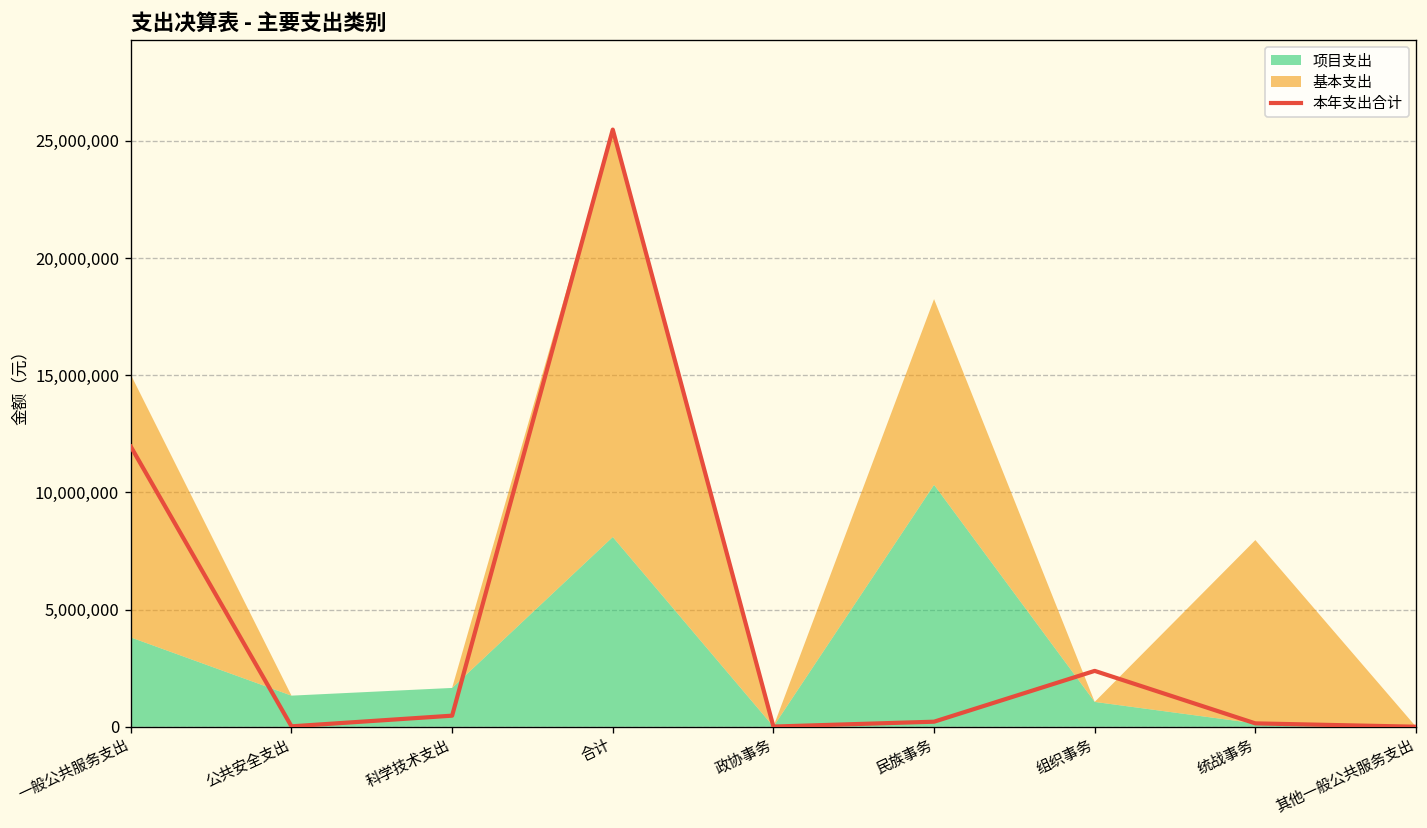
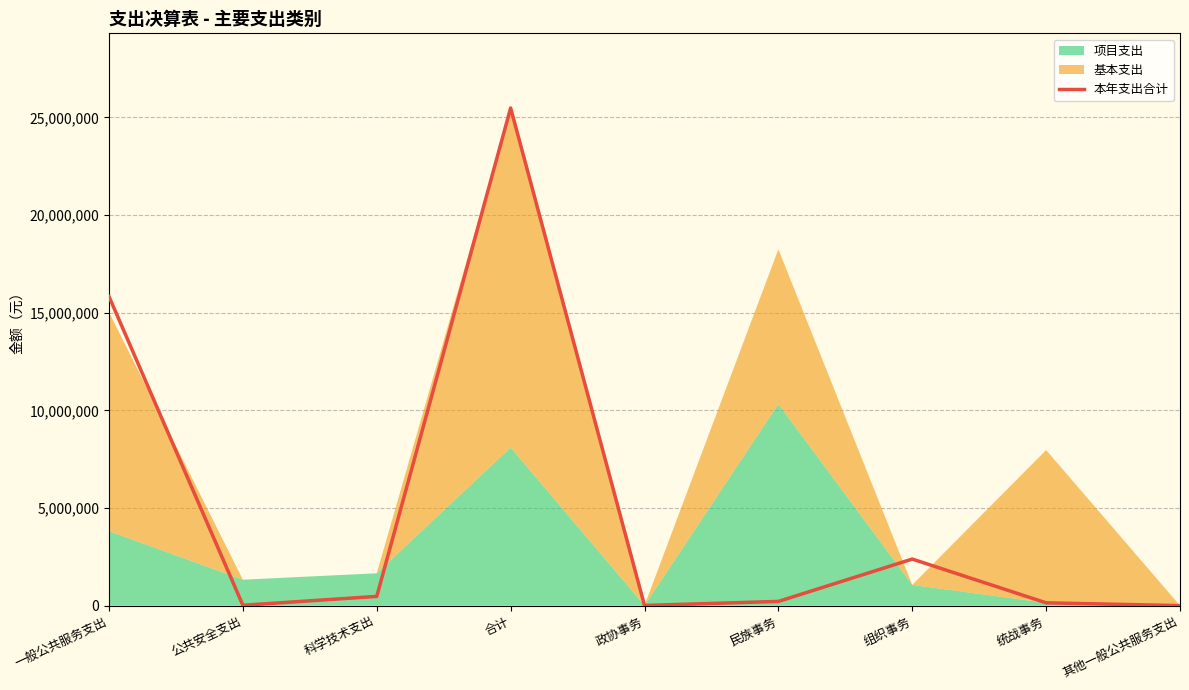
本年支出合计, 一般公共服务支出: 12,000,000 -> 15,800,000
